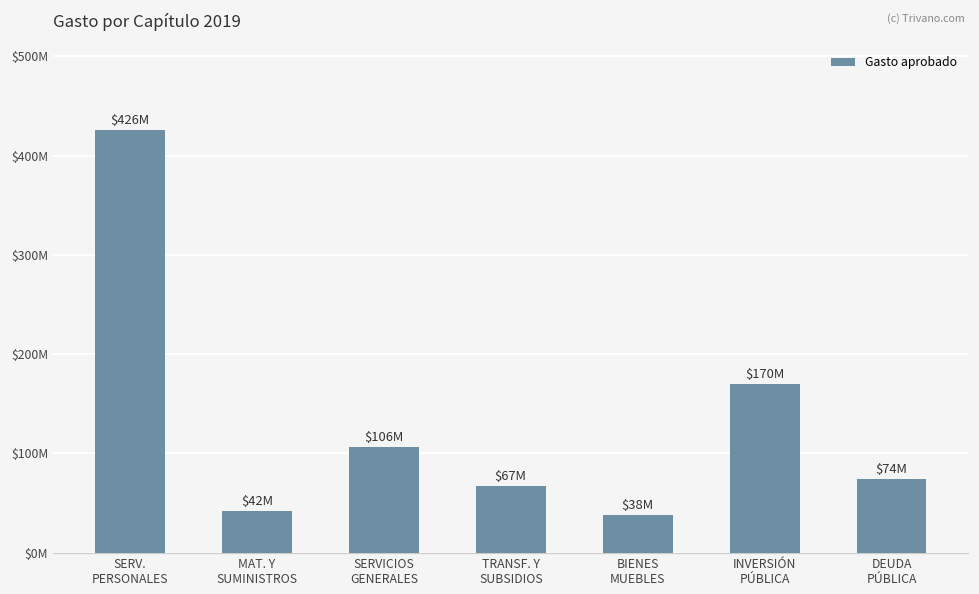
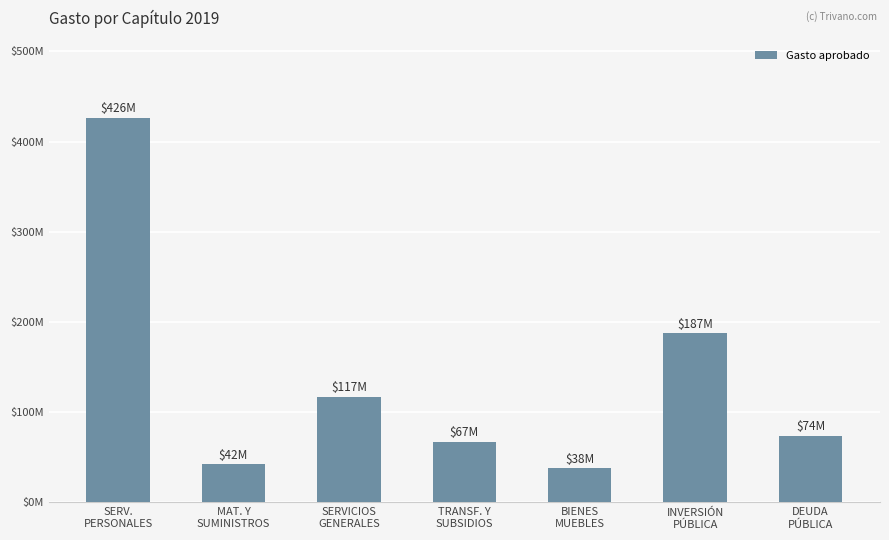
SERVICIOS GENERALES: $106M -> $117M
INVERSIÓN PÚBLICA: $170M -> $187M
